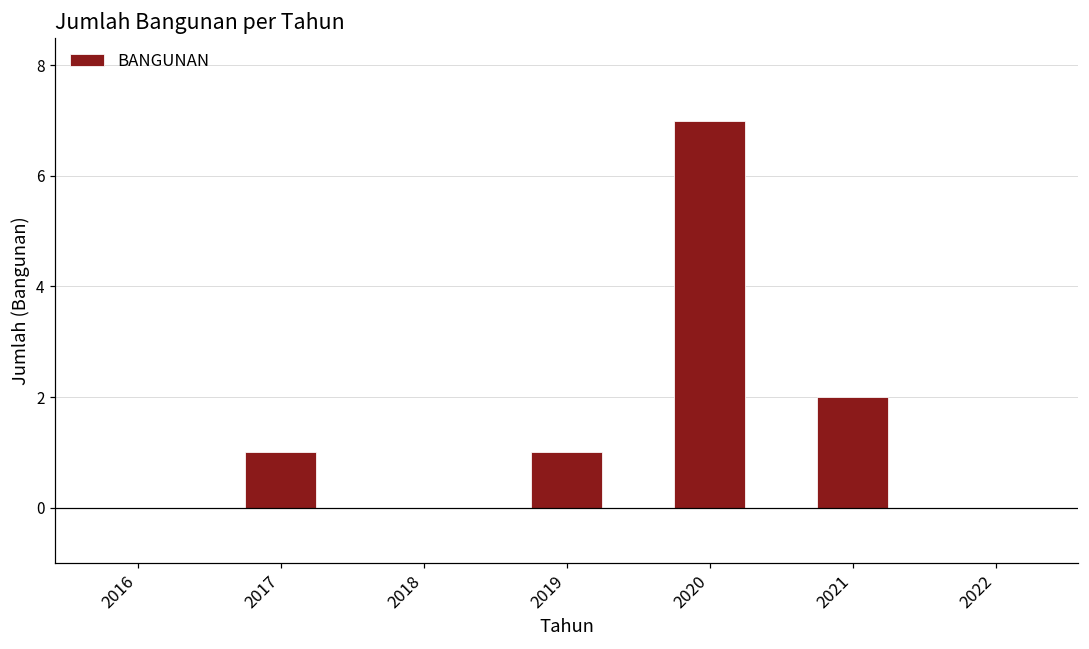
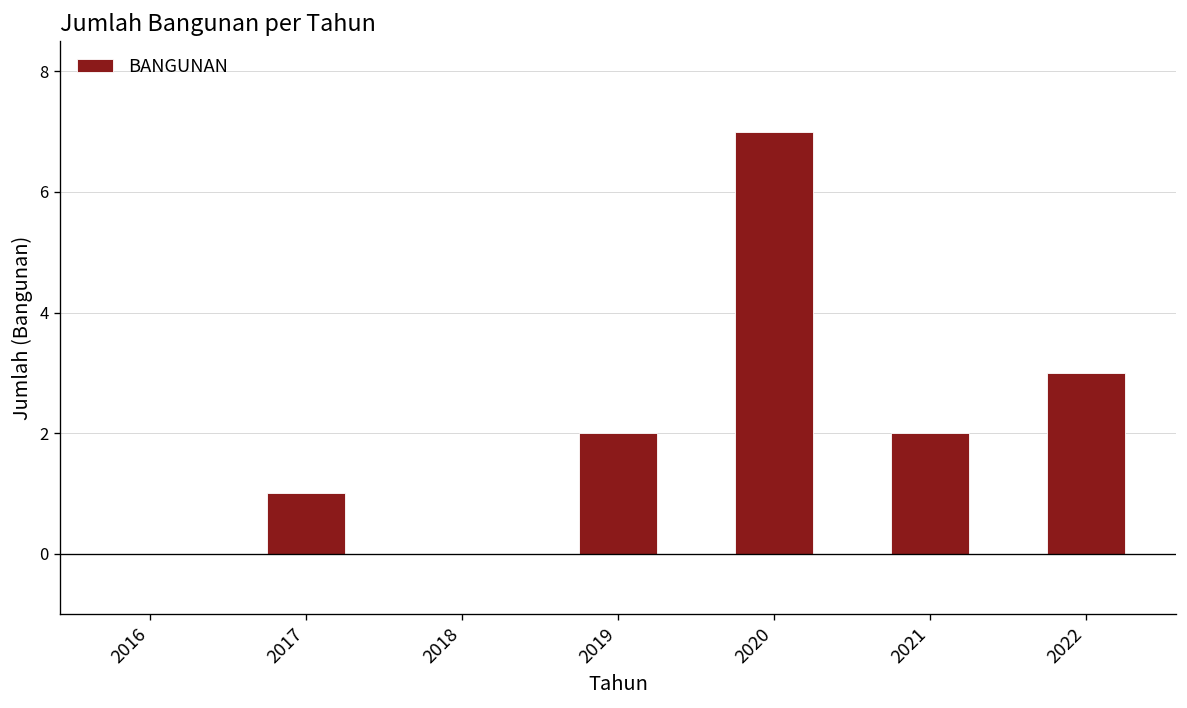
2019: 1 -> 2
2022: 0 -> 3
